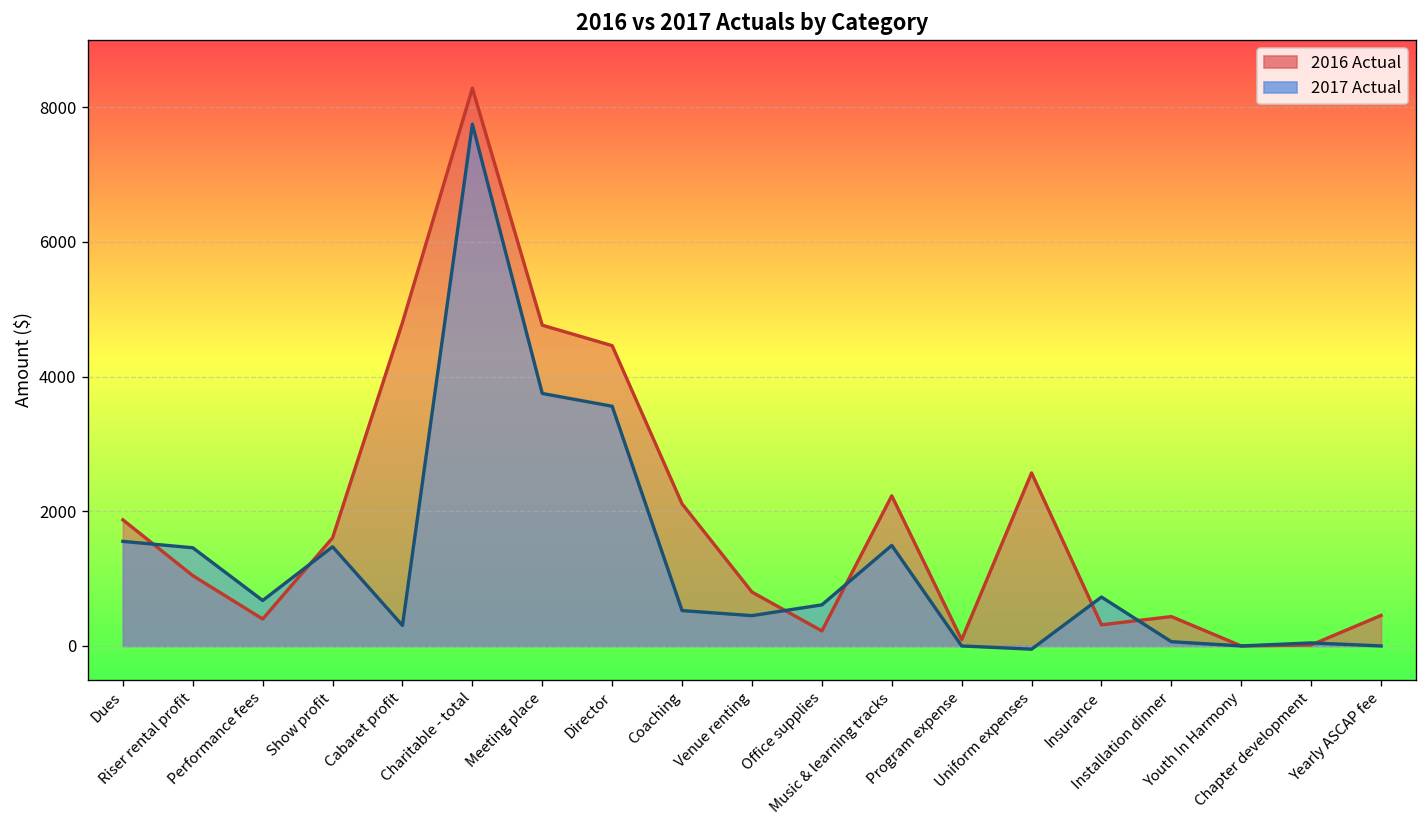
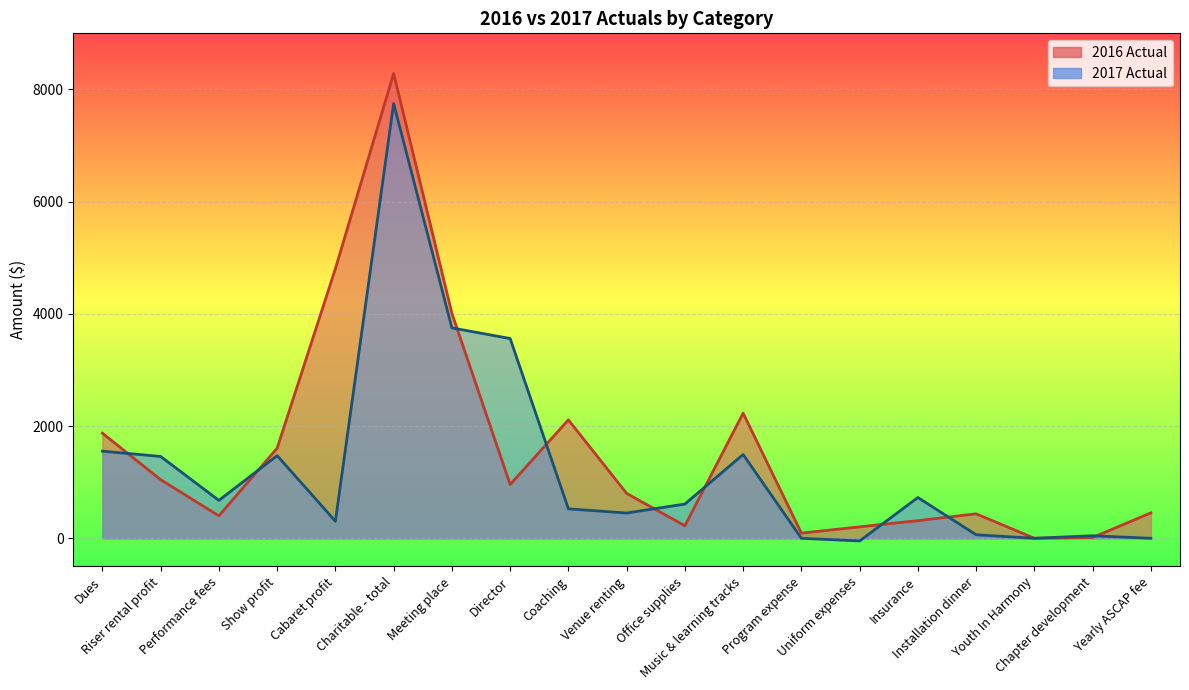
2016 Actual, Meeting place: 4800 -> 4000
2016 Actual, Director: 4500 -> 1000
2016 Actual, Uniform expenses: 2600 -> 200
